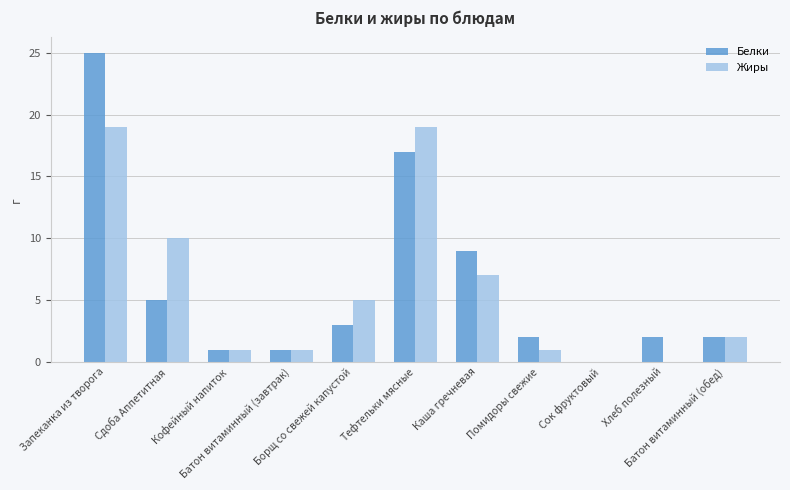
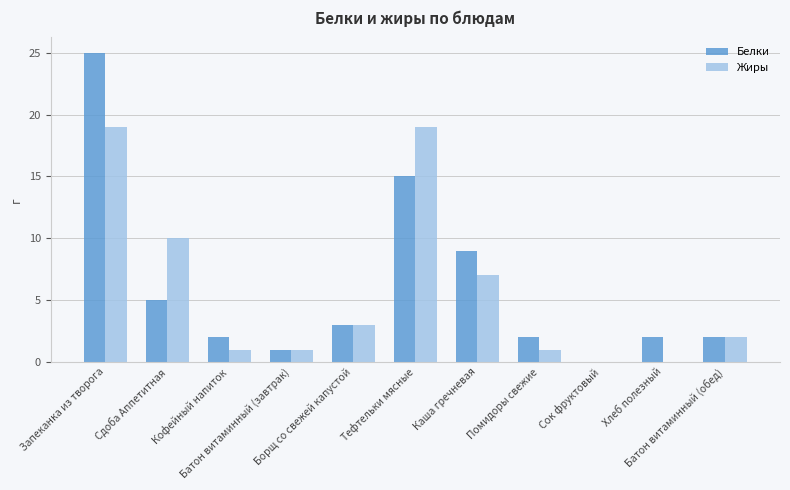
Белки, Кофейный напиток: 1 -> 2
Жиры, Борщ со свежей капустой: 5 -> 3
Белки, Тефтельки мясные: 17 -> 15
